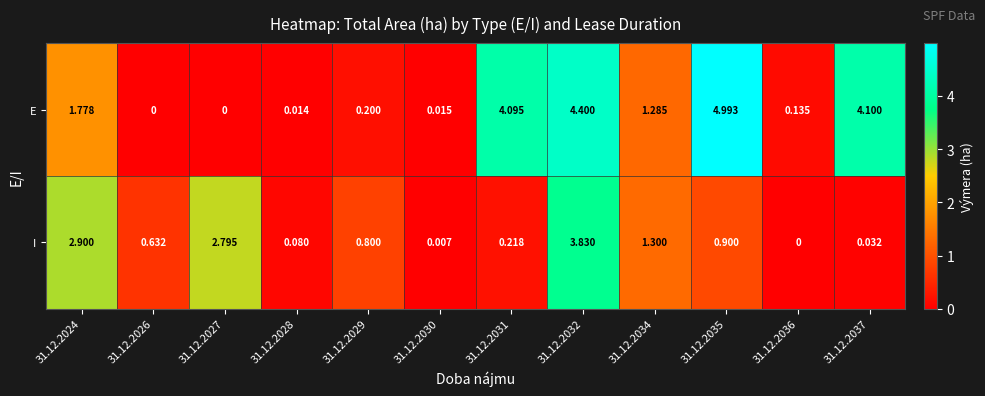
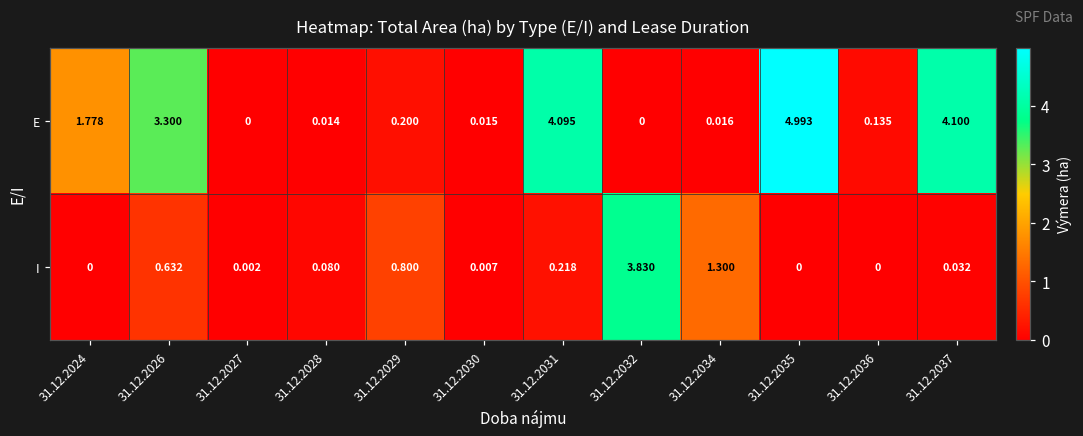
E, 31.12.2026: 0 -> 3.300
E, 31.12.2032: 4.400 -> 0
E, 31.12.2034: 1.285 -> 0.016
I, 31.12.2024: 2.900 -> 0
I, 31.12.2027: 2.795 -> 0.002
I, 31.12.2035: 0.900 -> 0
